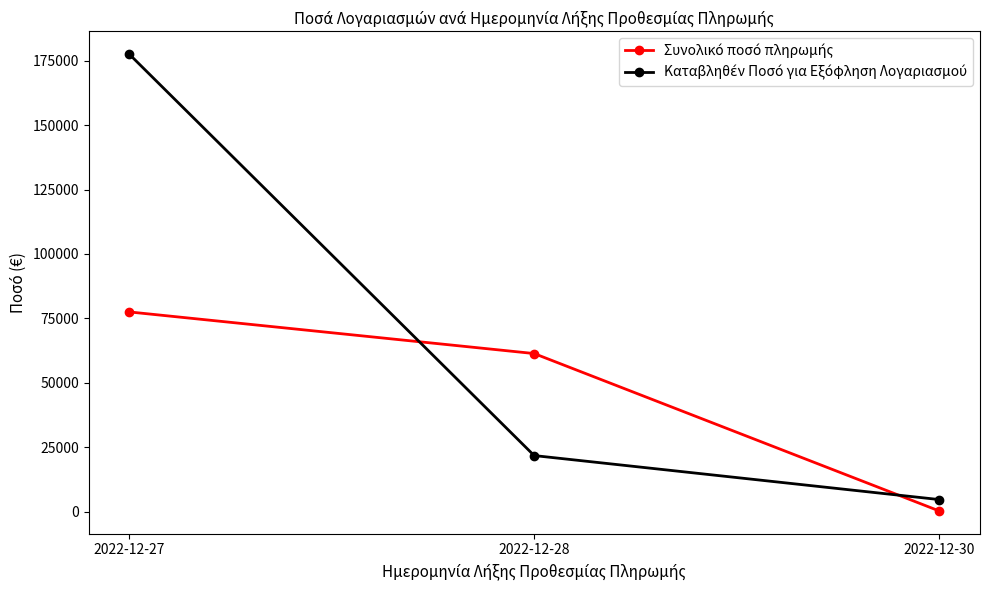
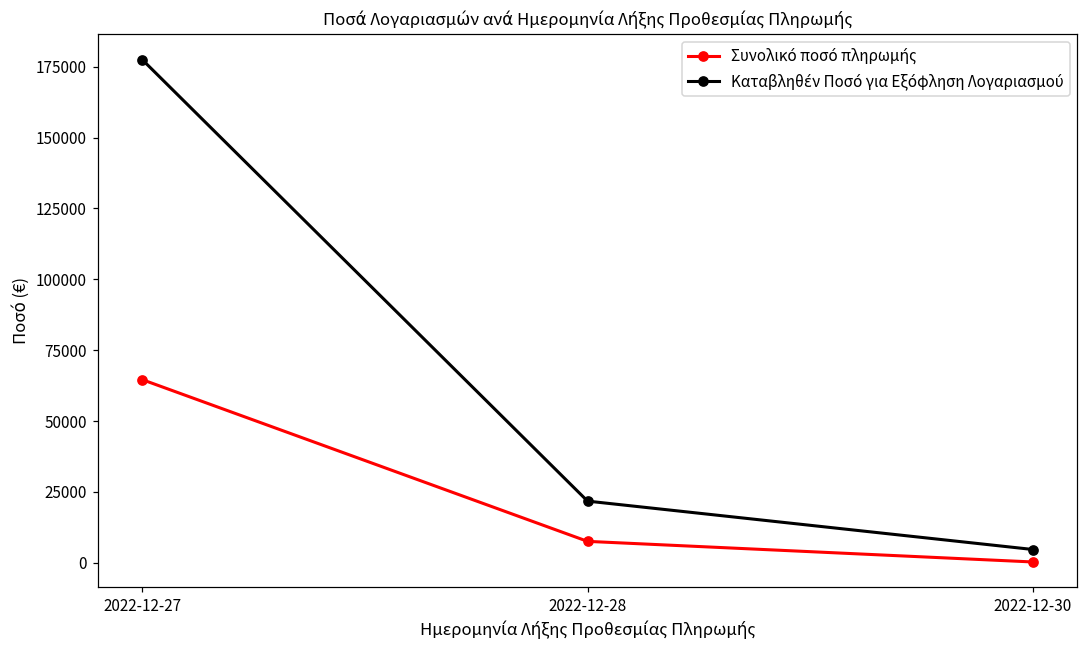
Συνολικό ποσό πληρωμής, 2022-12-27: 78000 -> 65000
Συνολικό ποσό πληρωμής, 2022-12-28: 61000 -> 8000
